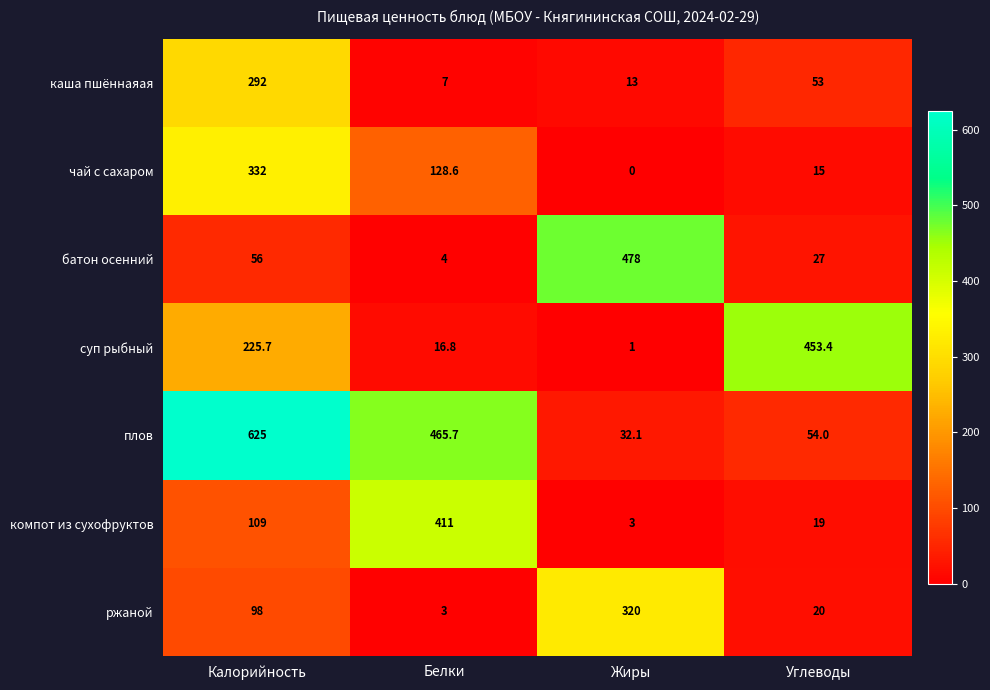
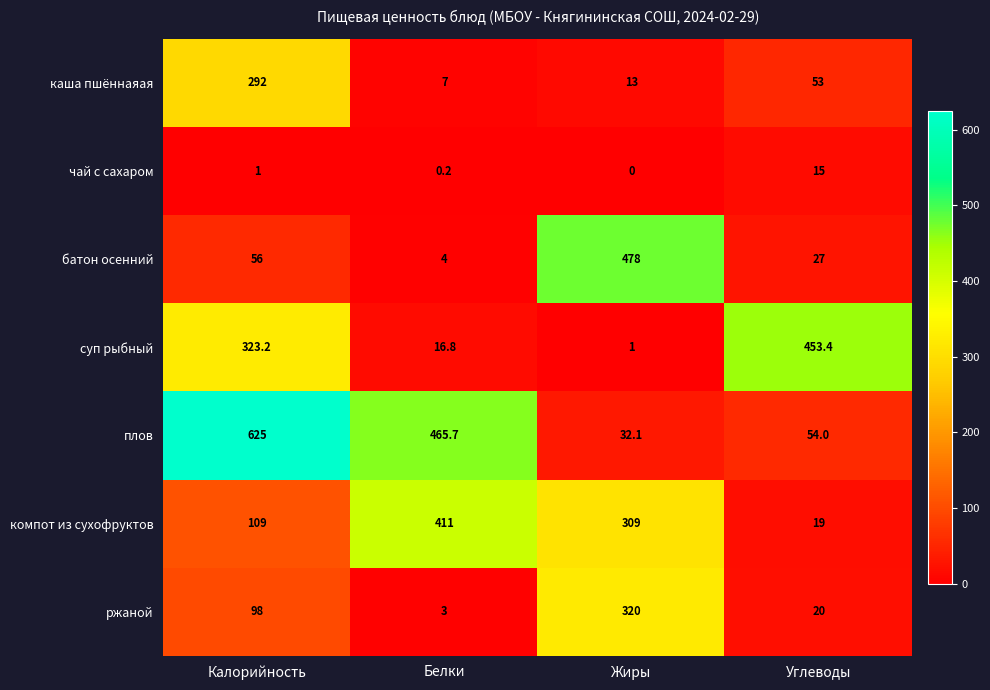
чай с сахаром, Калорийность: 332 -> 1
чай с сахаром, Белки: 128.6 -> 0.2
суп рыбный, Калорийность: 225.7 -> 323.2
компот из сухофруктов, Жиры: 3 -> 309
